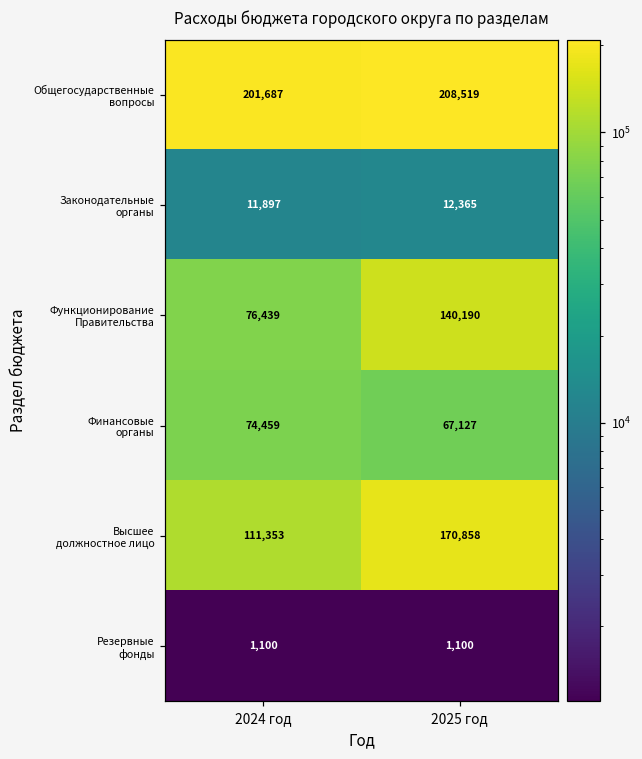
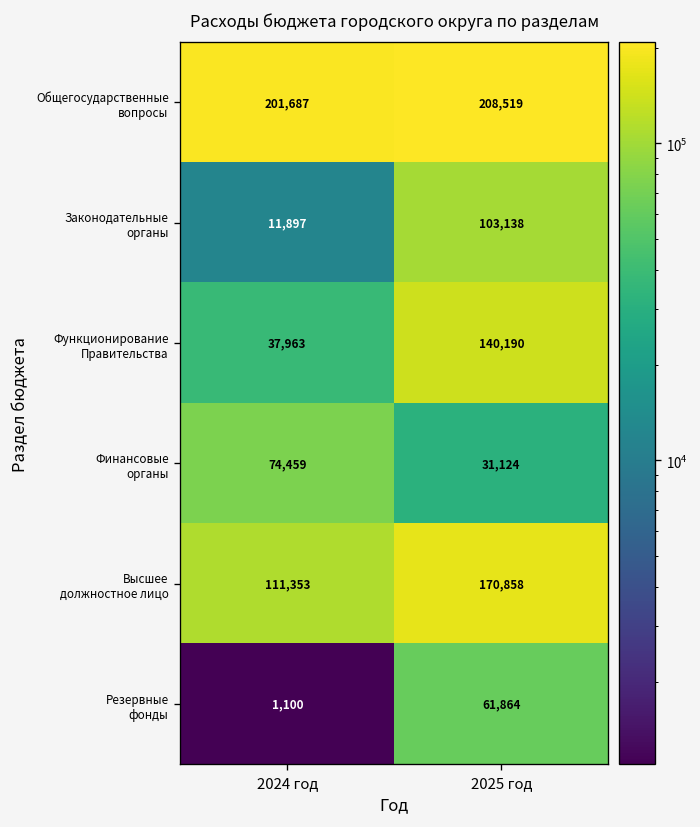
Законодательные органы, 2025 год: 12,365 -> 103,138
Функционирование Правительства, 2024 год: 76,439 -> 37,963
Финансовые органы, 2025 год: 67,127 -> 31,124
Резервные фонды, 2025 год: 1,100 -> 61,864
